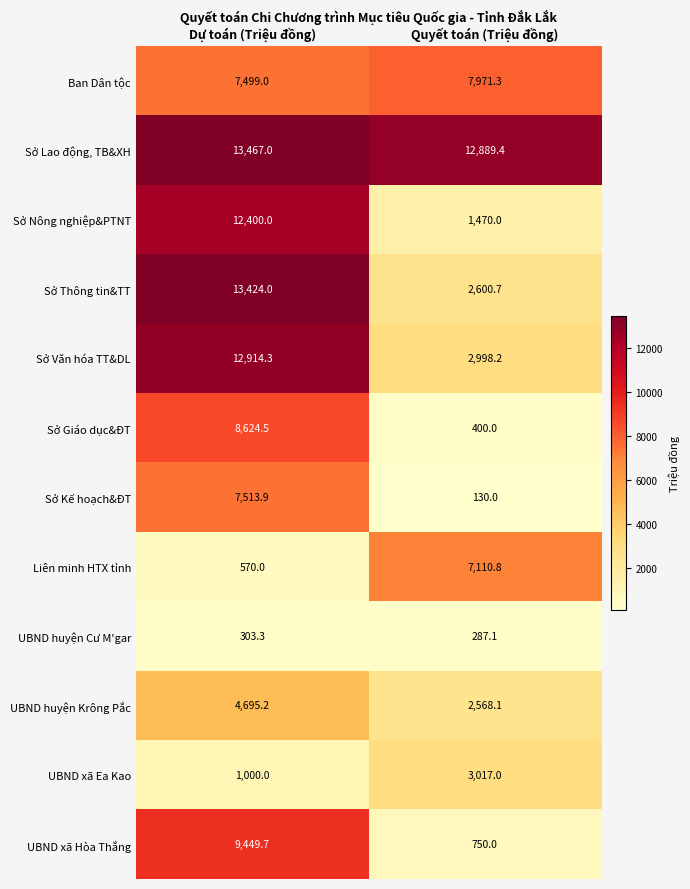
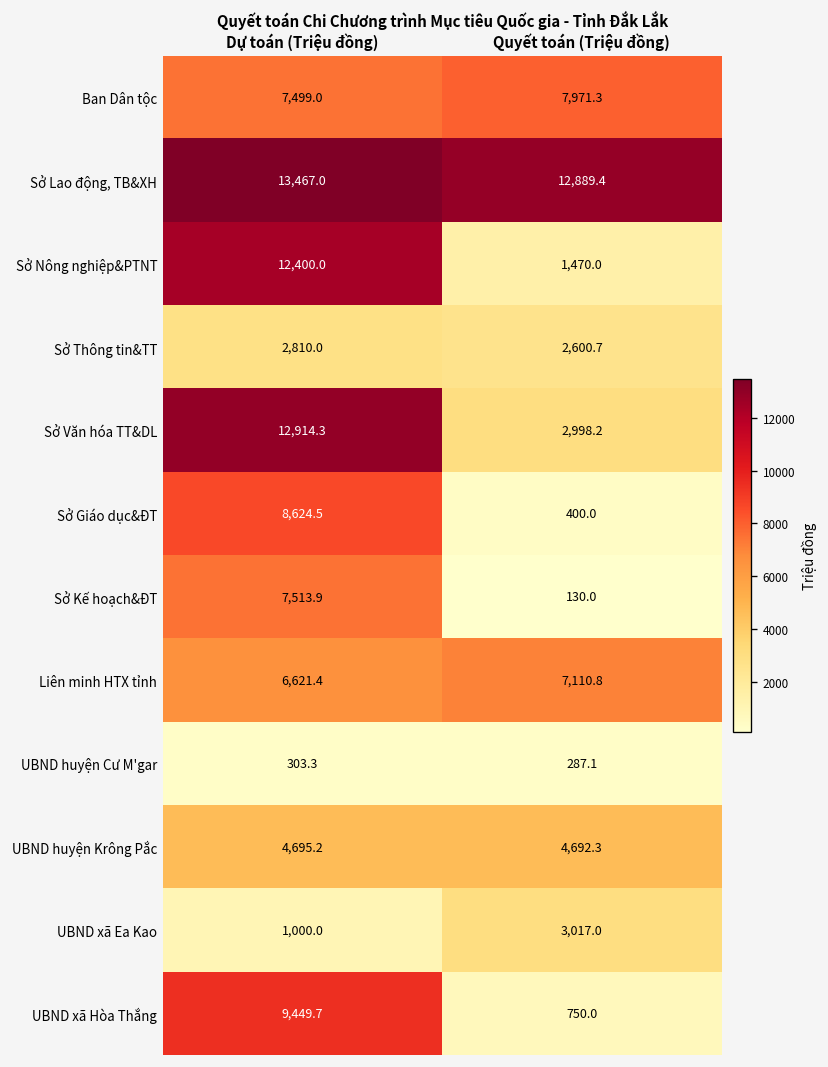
Sở Thông tin&TT, Dự toán (Triệu đồng): 13,424.0 -> 2,810.0
Liên minh HTX tỉnh, Dự toán (Triệu đồng): 570.0 -> 6,621.4
UBND huyện Krông Pắc, Quyết toán (Triệu đồng): 2,568.1 -> 4,692.3
